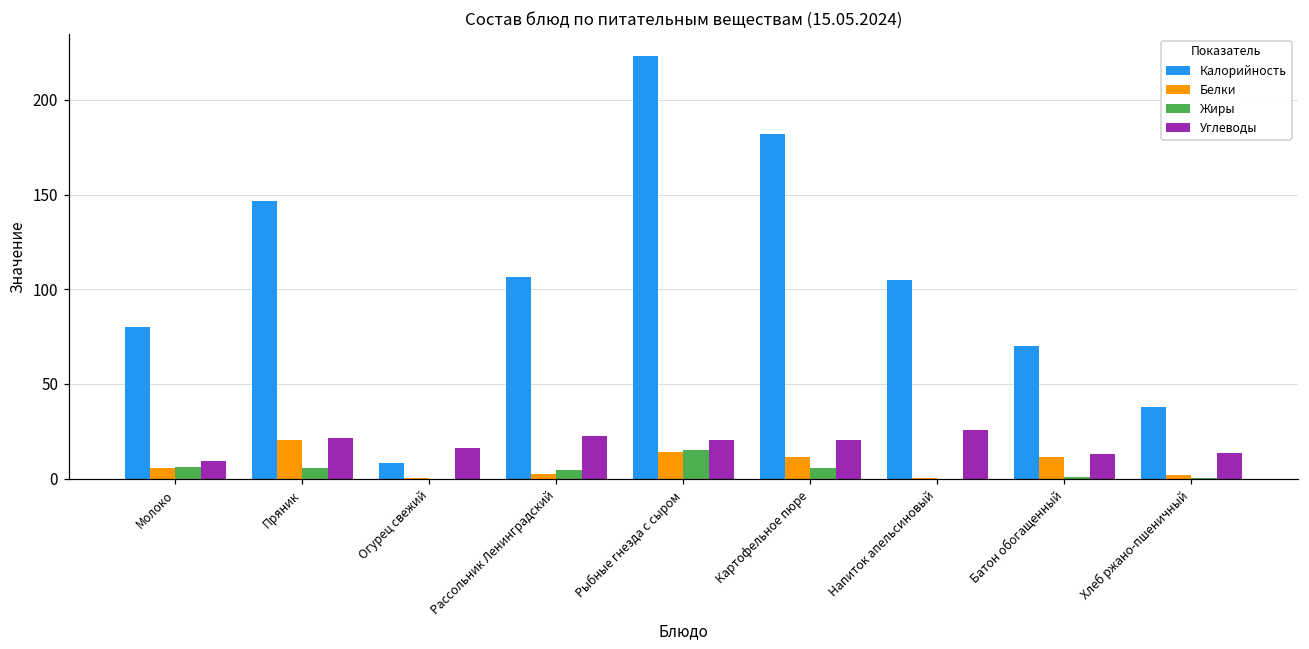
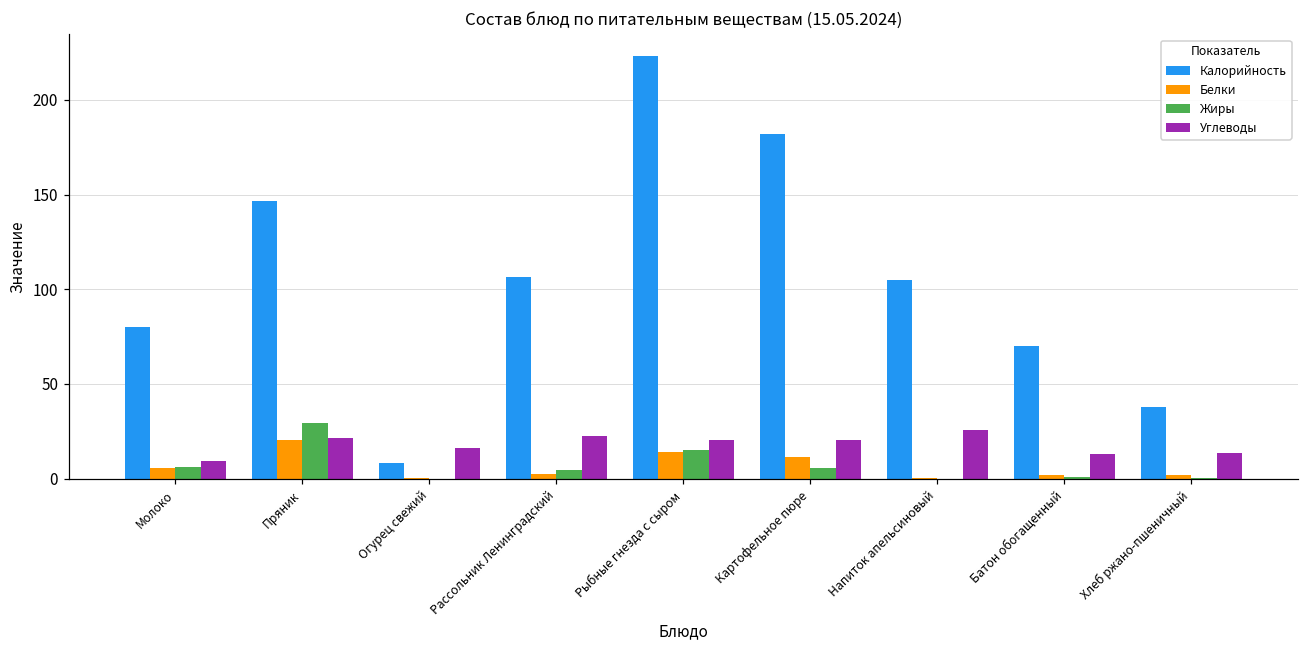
Жиры, Пряник: 6 -> 29
Белки, Батон обогащенный: 11 -> 2
